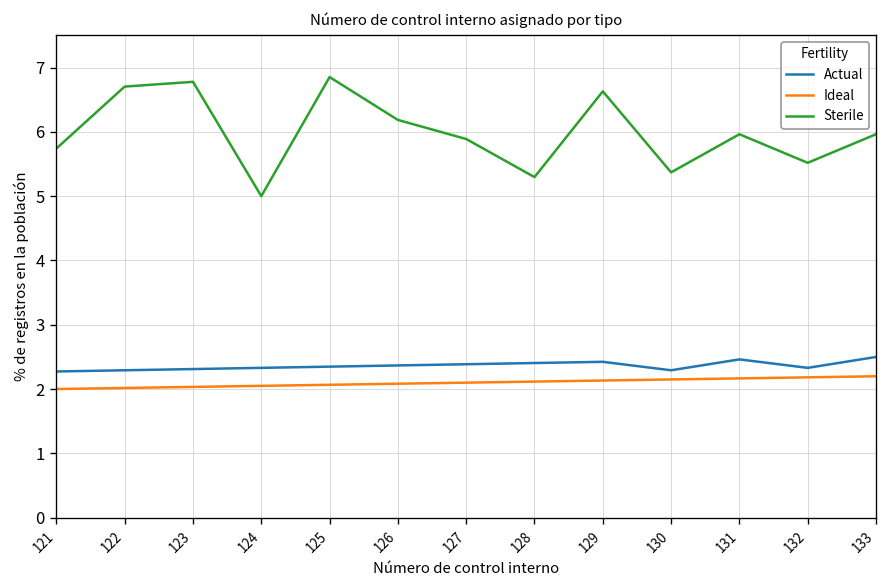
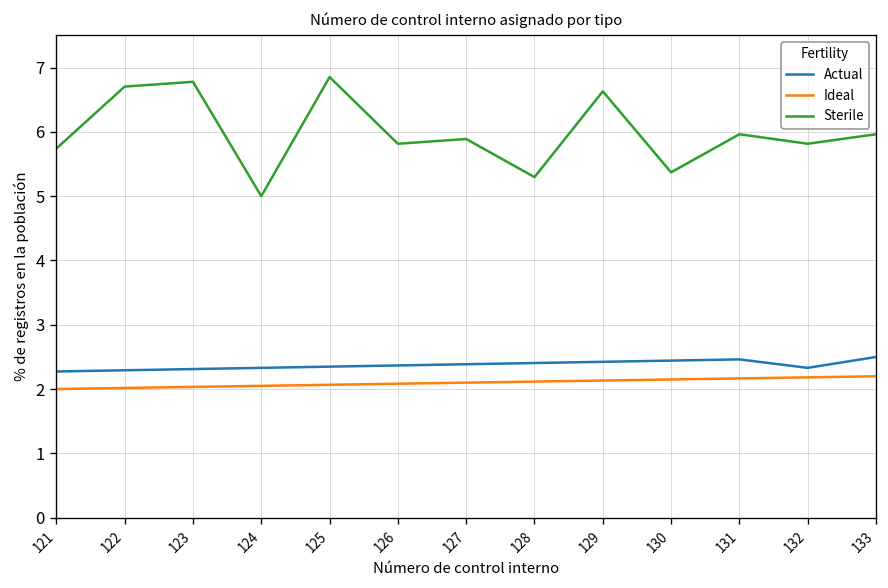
Sterile, 126: 6.2 -> 5.8
Actual, 130: 2.3 -> 2.4
Sterile, 132: 5.5 -> 5.8
